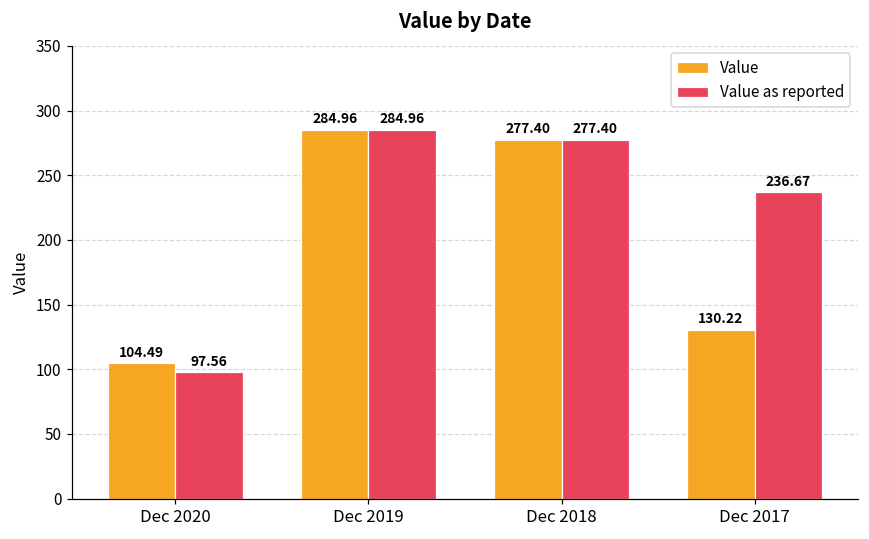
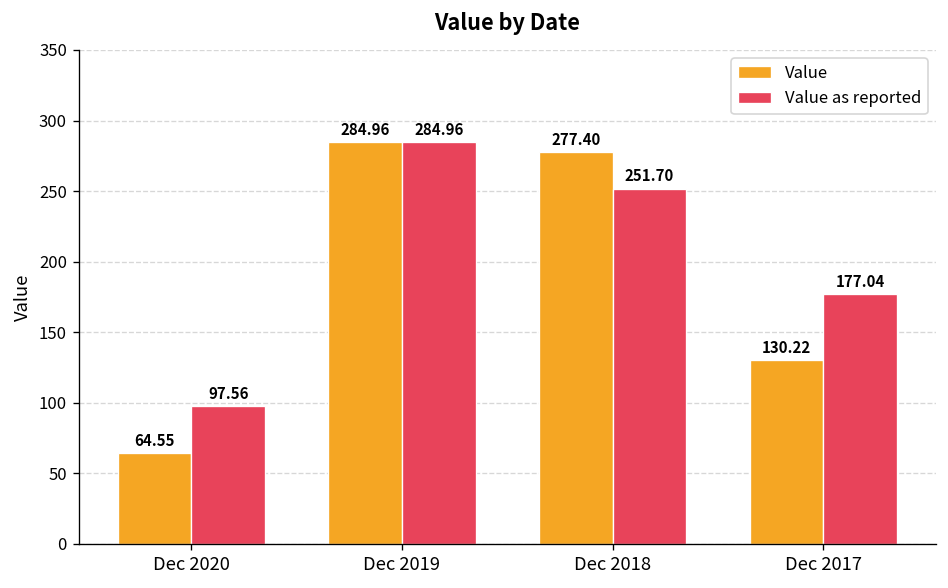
Value, Dec 2020: 104.49 -> 64.55
Value as reported, Dec 2018: 277.40 -> 251.70
Value as reported, Dec 2017: 236.67 -> 177.04
